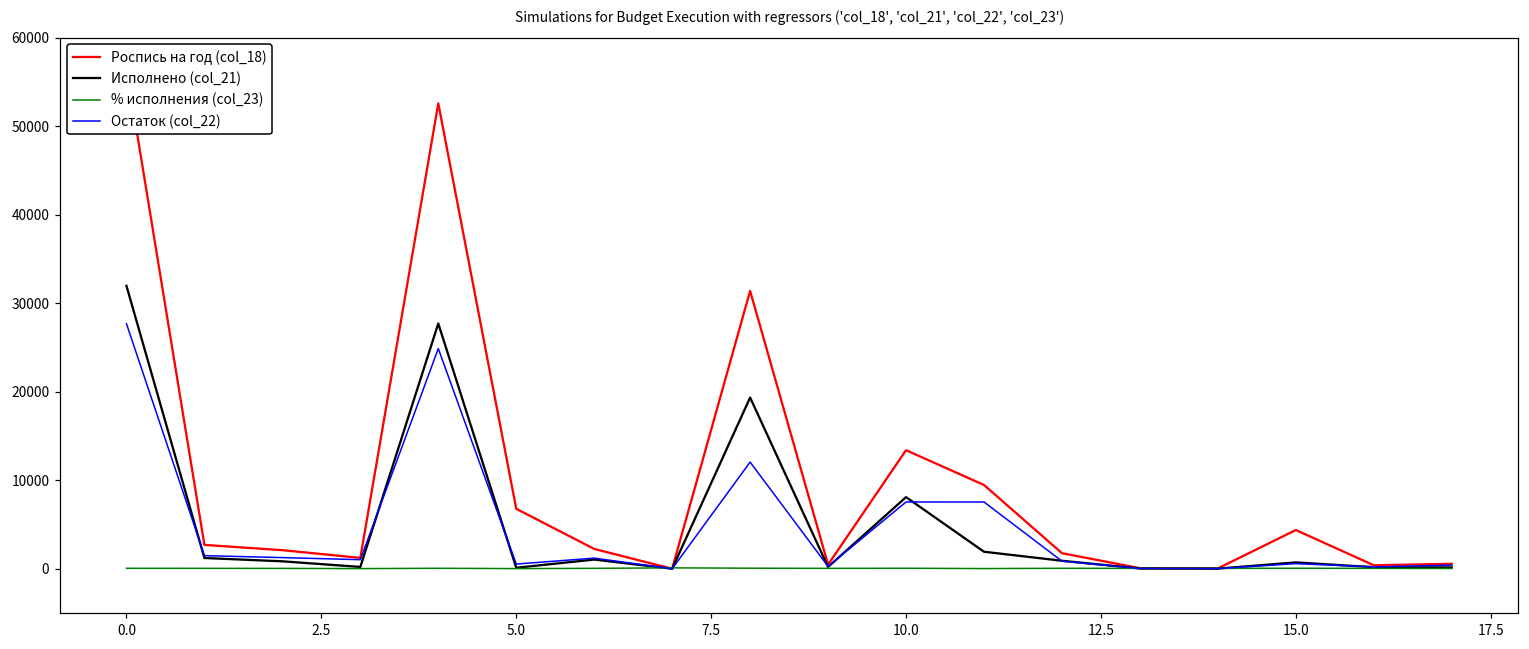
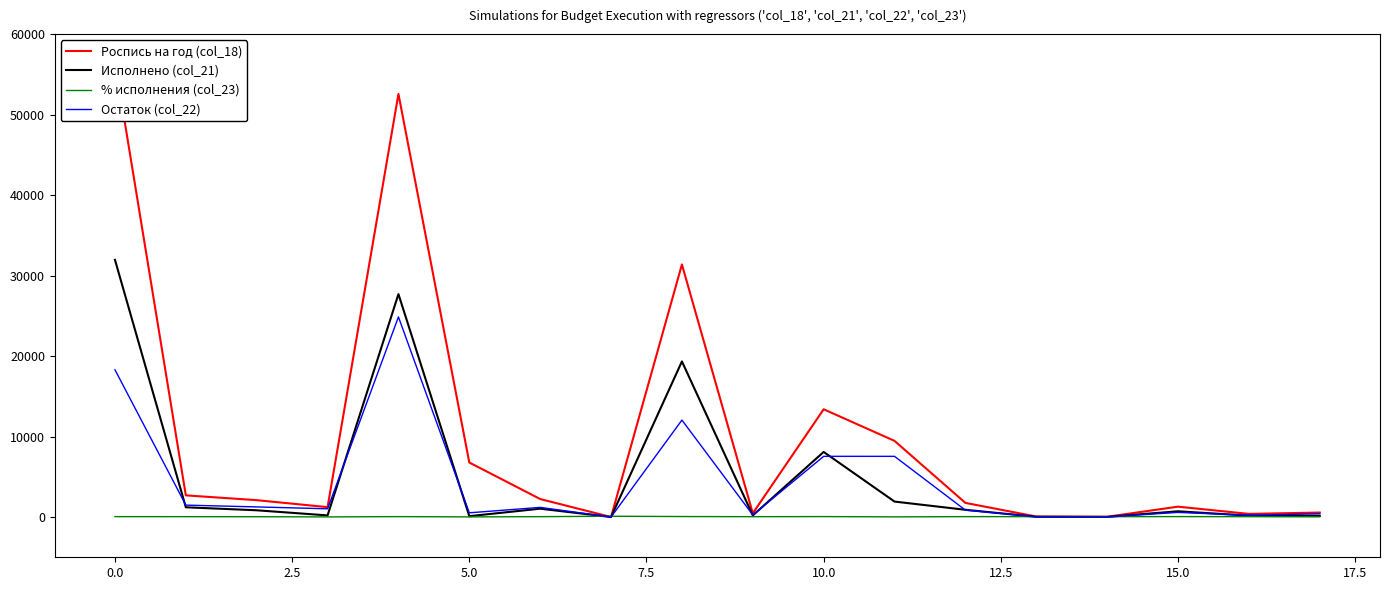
Остаток (col_22), 0.0: 28000 -> 18000
Роспись на год (col_18), 15.0: 4000 -> 1000
